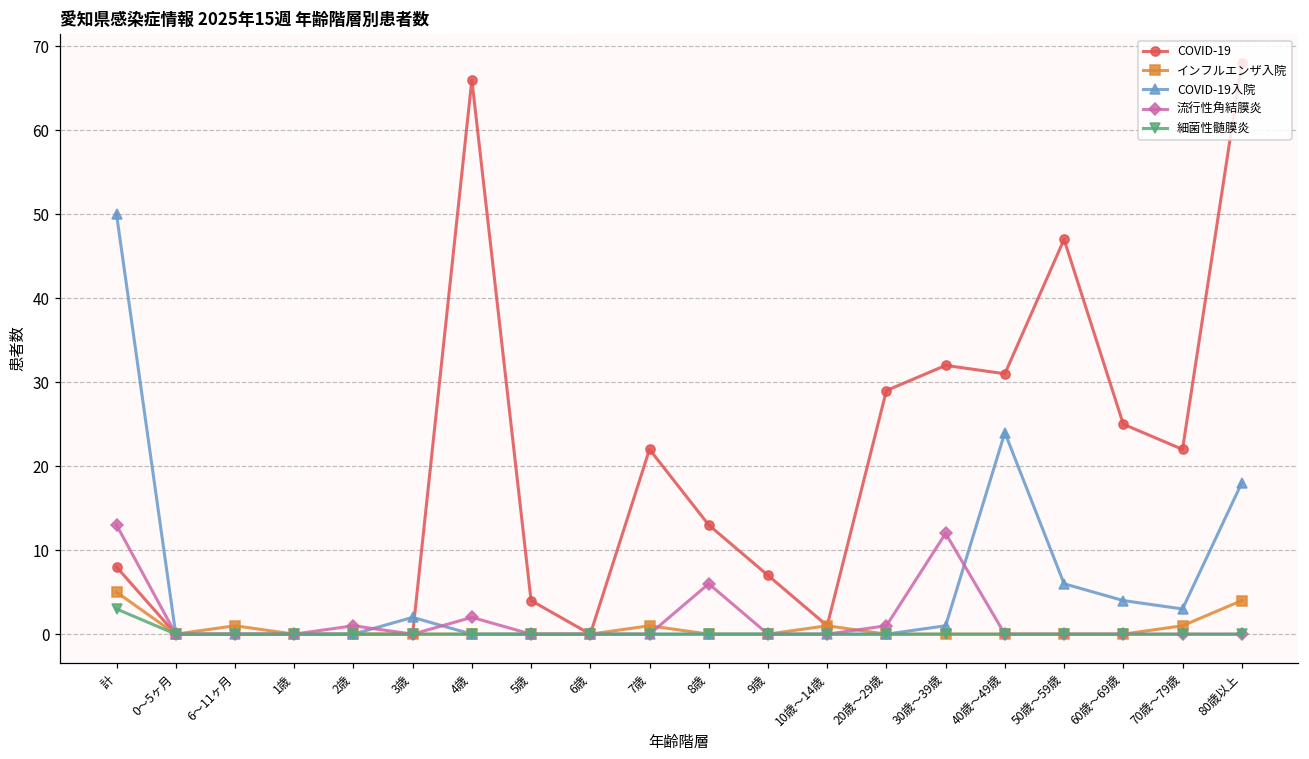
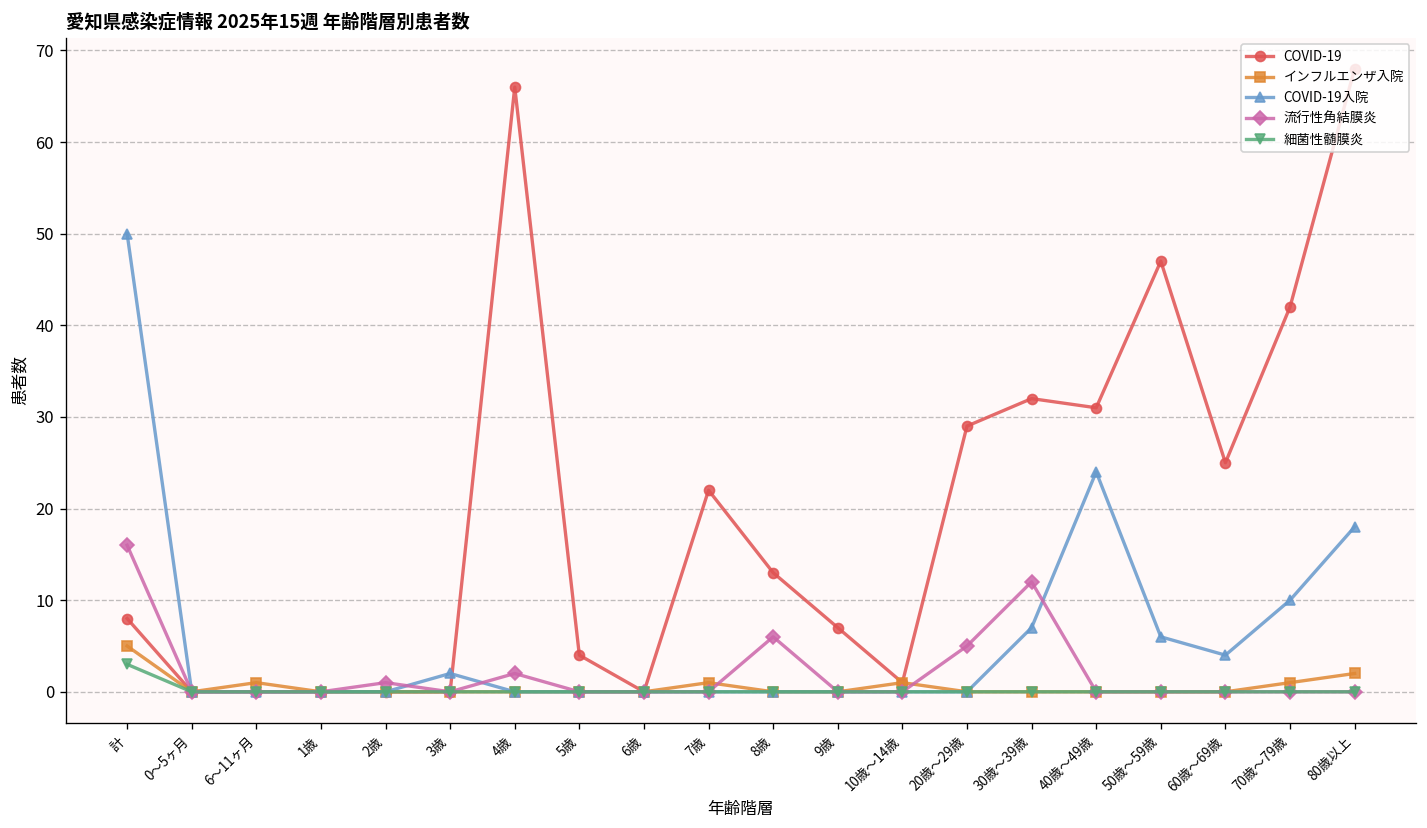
流行性角結膜炎, 計: 13 -> 16
流行性角結膜炎, 20歳～29歳: 1 -> 5
COVID-19入院, 30歳～39歳: 1 -> 7
COVID-19, 70歳～79歳: 22 -> 42
COVID-19入院, 70歳～79歳: 3 -> 10
インフルエンザ入院, 80歳以上: 4 -> 2
